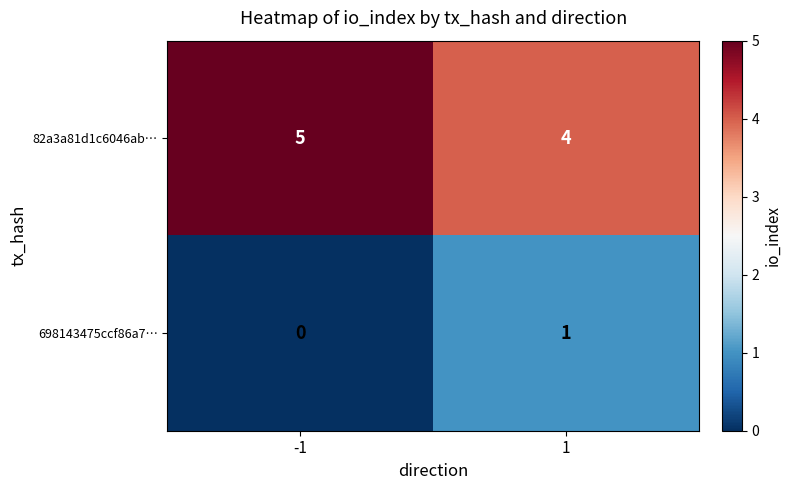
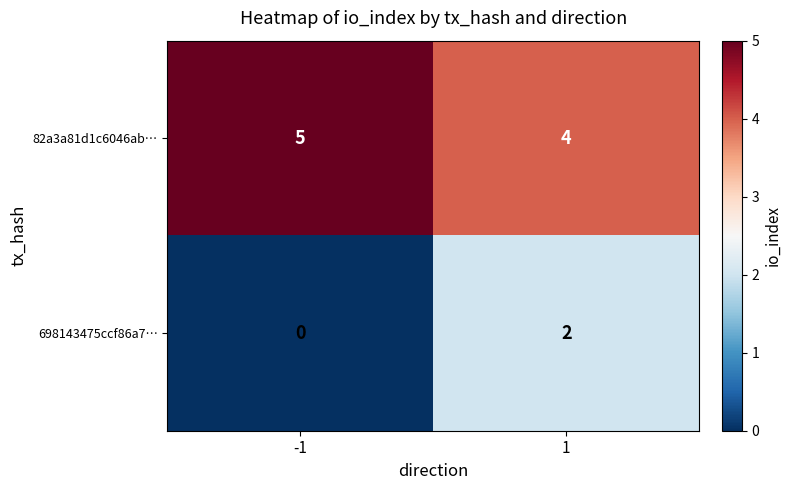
698143475ccf86a7…, 1: 1 -> 2
